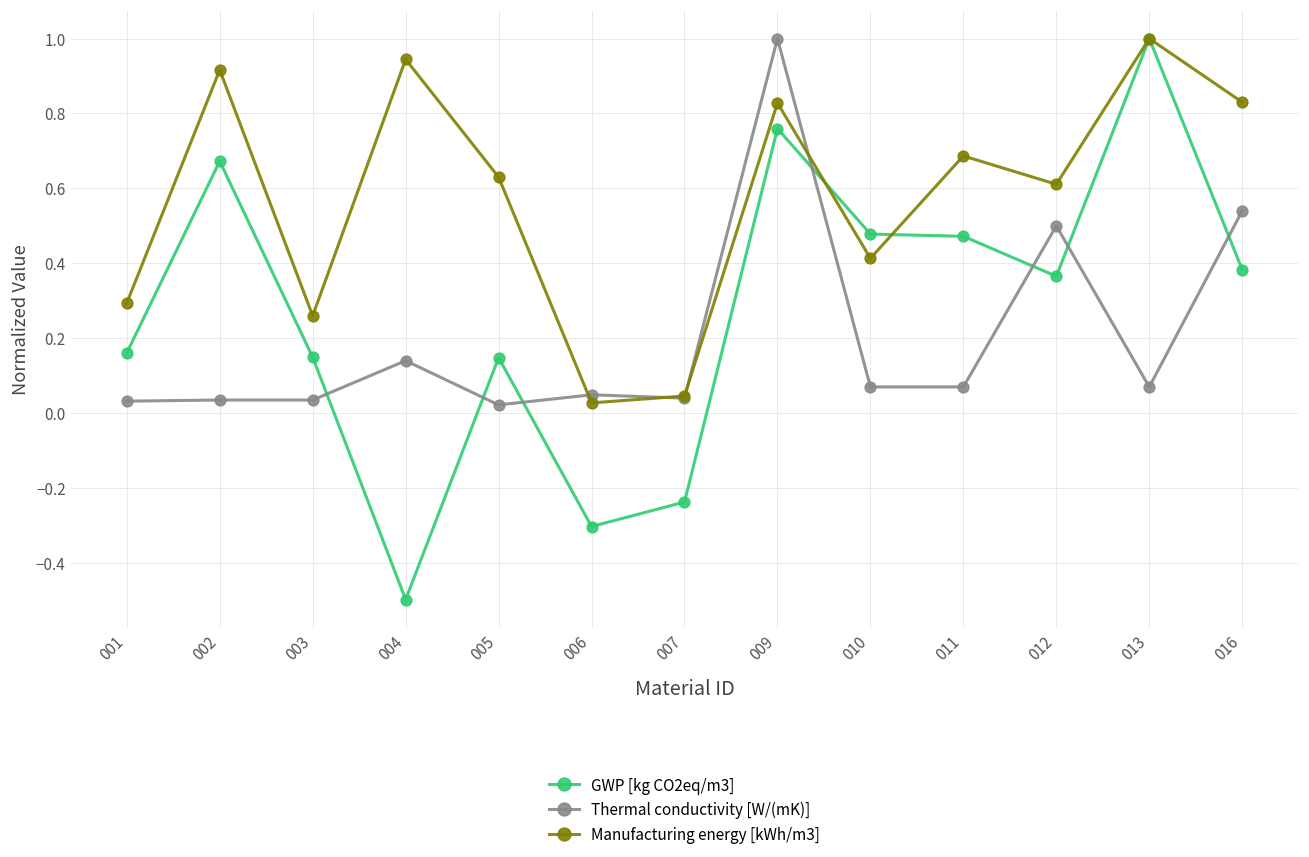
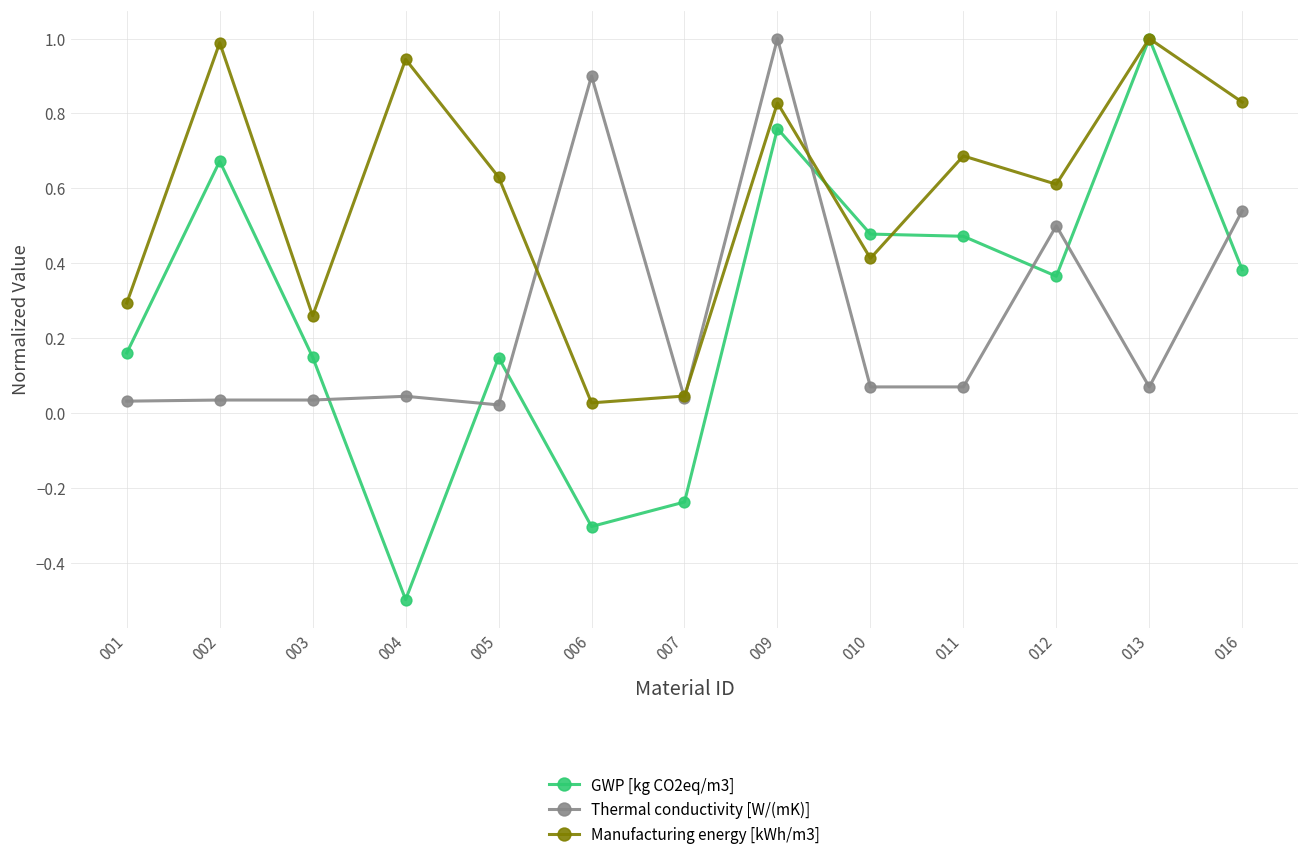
Manufacturing energy [kWh/m3], 002: 0.92 -> 0.99
Thermal conductivity [W/(mK)], 004: 0.14 -> 0.05
Thermal conductivity [W/(mK)], 006: 0.05 -> 0.90
